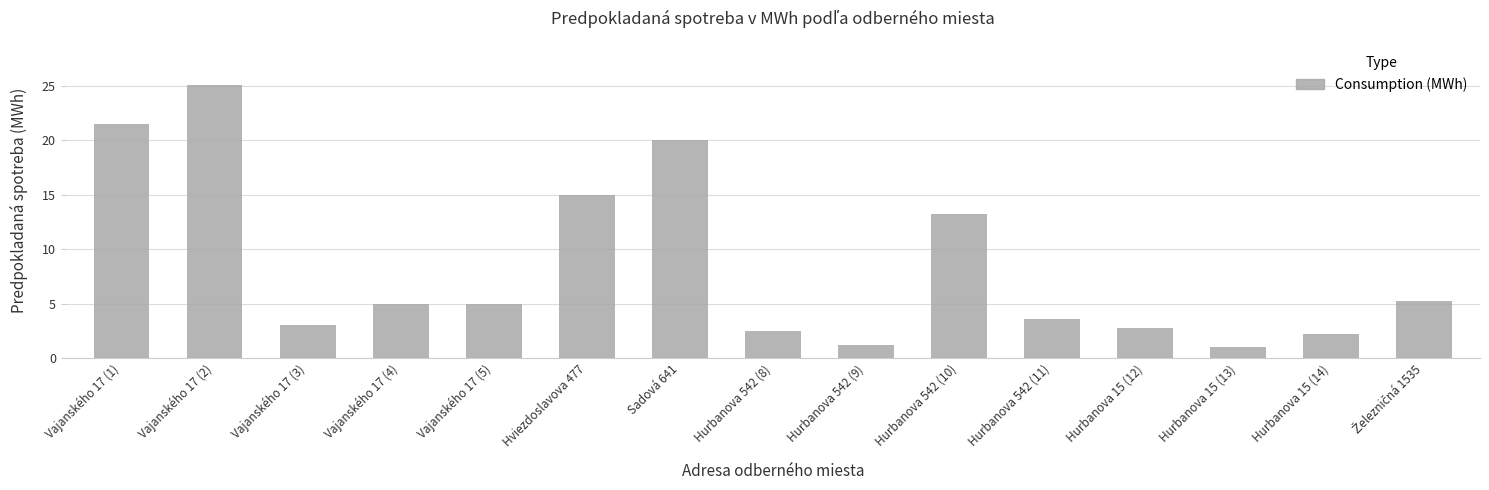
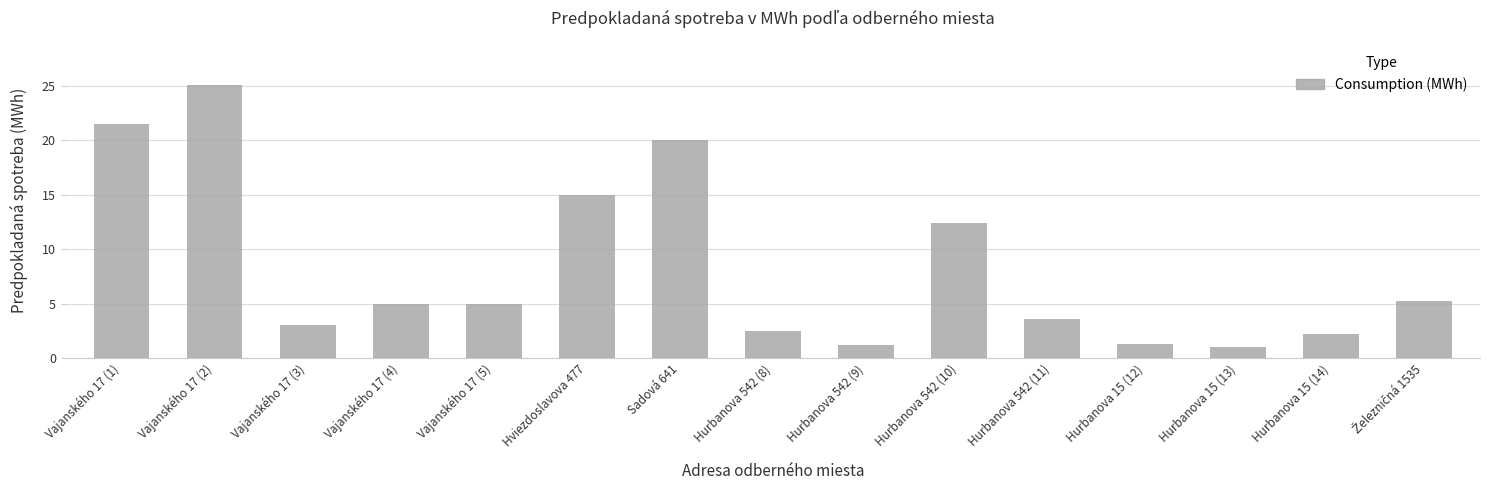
Hurbanova 542 (10): 13.2 -> 12.4
Hurbanova 15 (12): 2.8 -> 1.3
